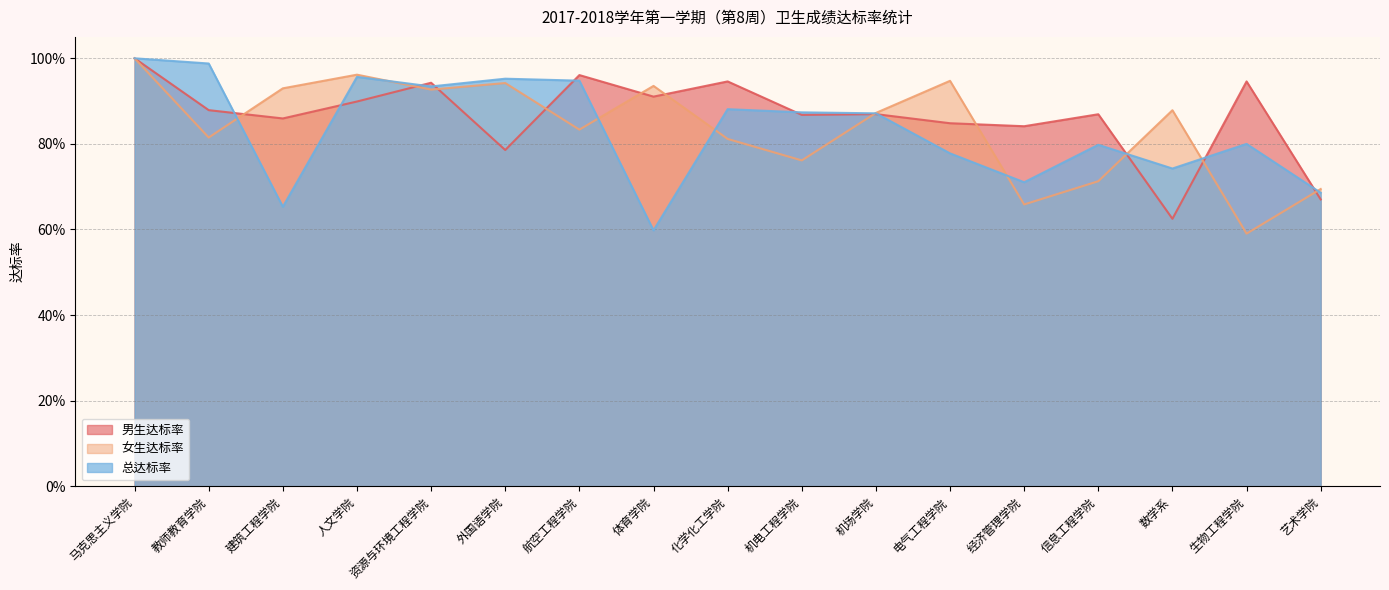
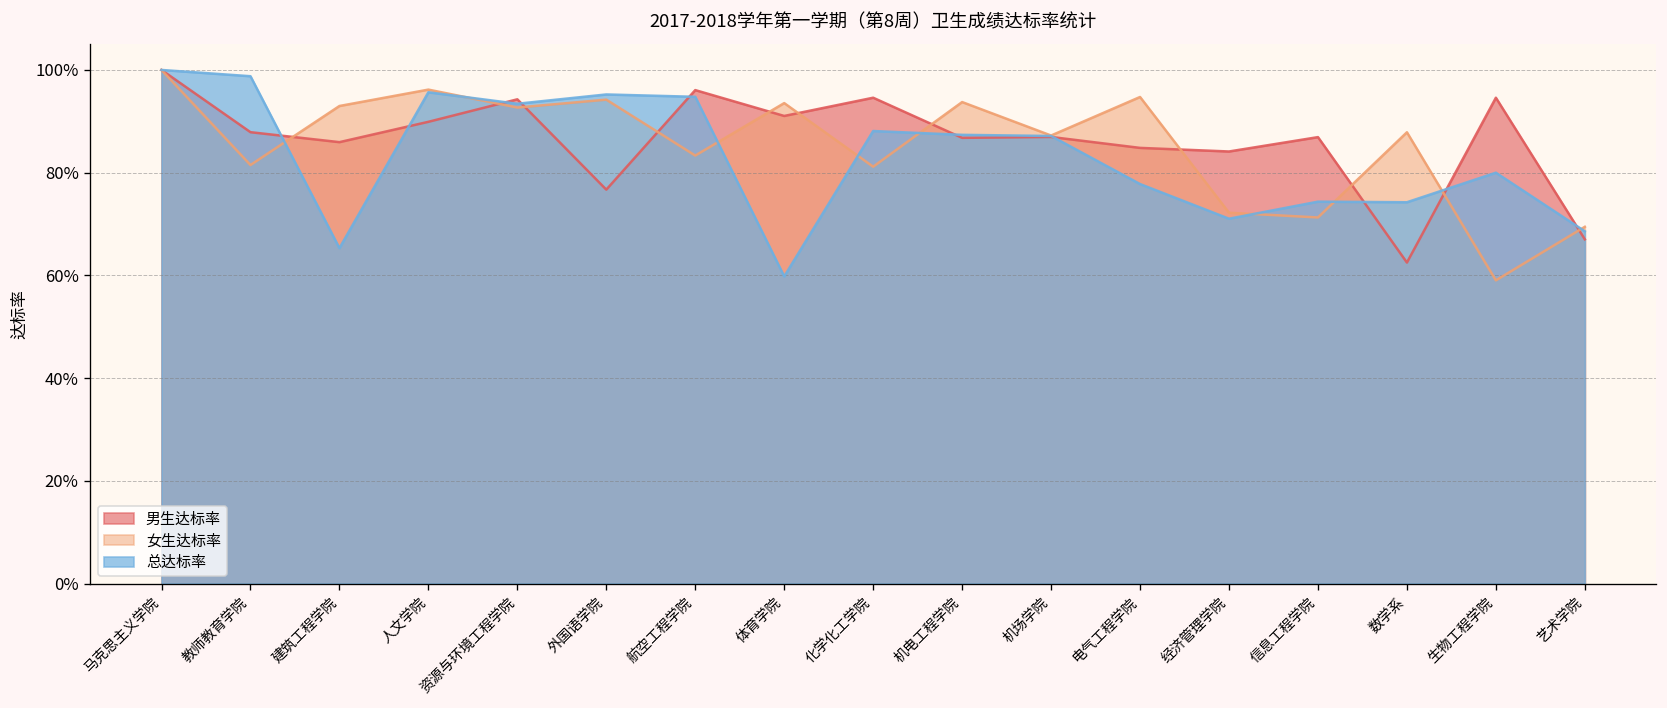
男生达标率, 外国语学院: 79% -> 77%
女生达标率, 机电工程学院: 76% -> 94%
女生达标率, 经济管理学院: 66% -> 72%
总达标率, 信息工程学院: 80% -> 74%
